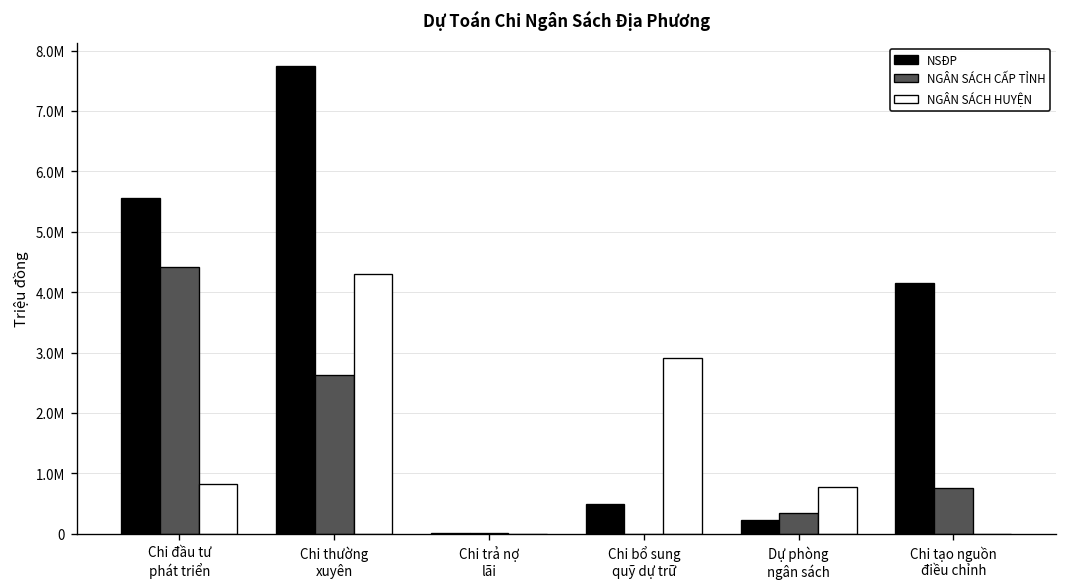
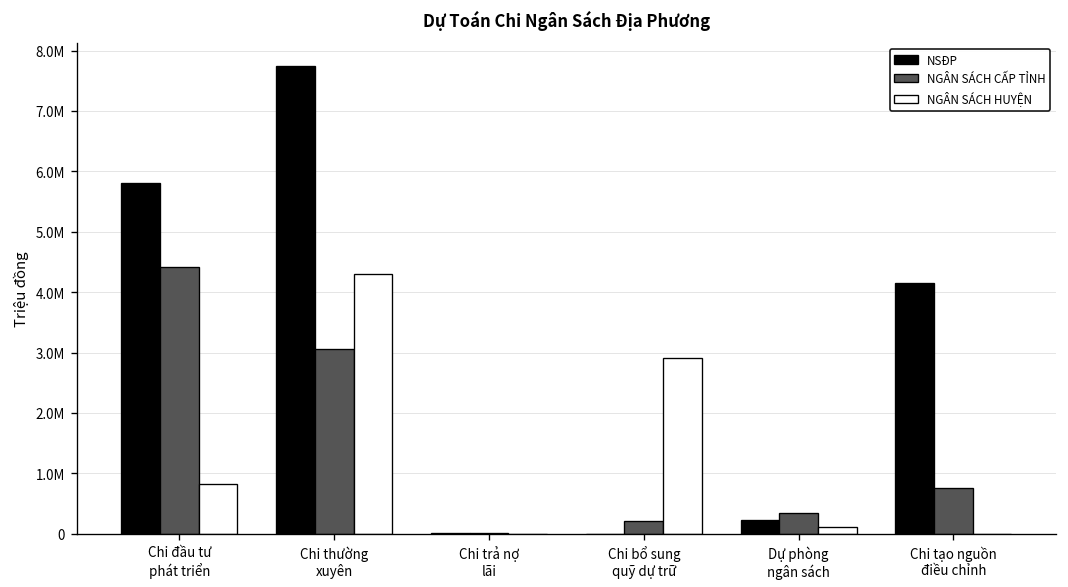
NSĐP, Chi đầu tư phát triển: 5600000 -> 5800000
NGÂN SÁCH CẤP TỈNH, Chi thường xuyên: 2600000 -> 3100000
NSĐP, Chi bổ sung quỹ dự trữ: 500000 -> 0
NGÂN SÁCH CẤP TỈNH, Chi bổ sung quỹ dự trữ: 0 -> 200000
NGÂN SÁCH HUYỆN, Dự phòng ngân sách: 800000 -> 100000
